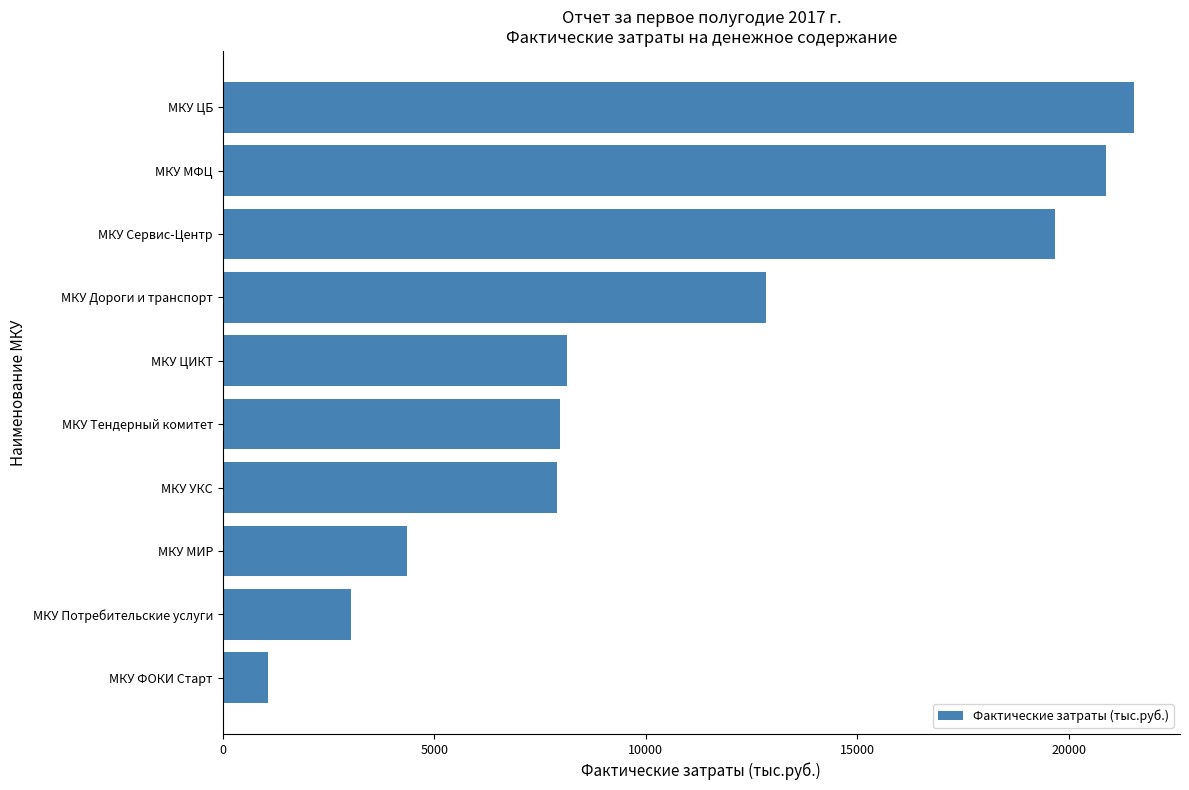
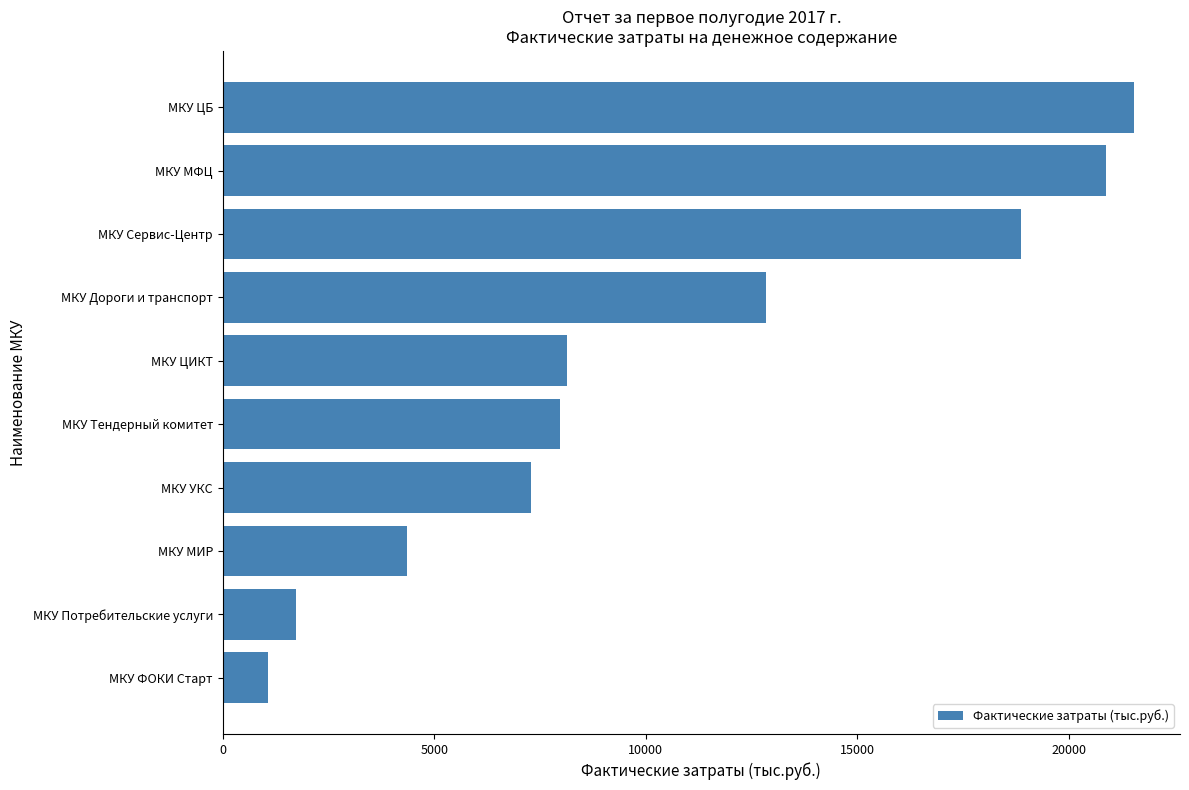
МКУ Сервис-Центр: 19700 -> 18900
МКУ УКС: 7900 -> 7300
МКУ Потребительские услуги: 3000 -> 1700
